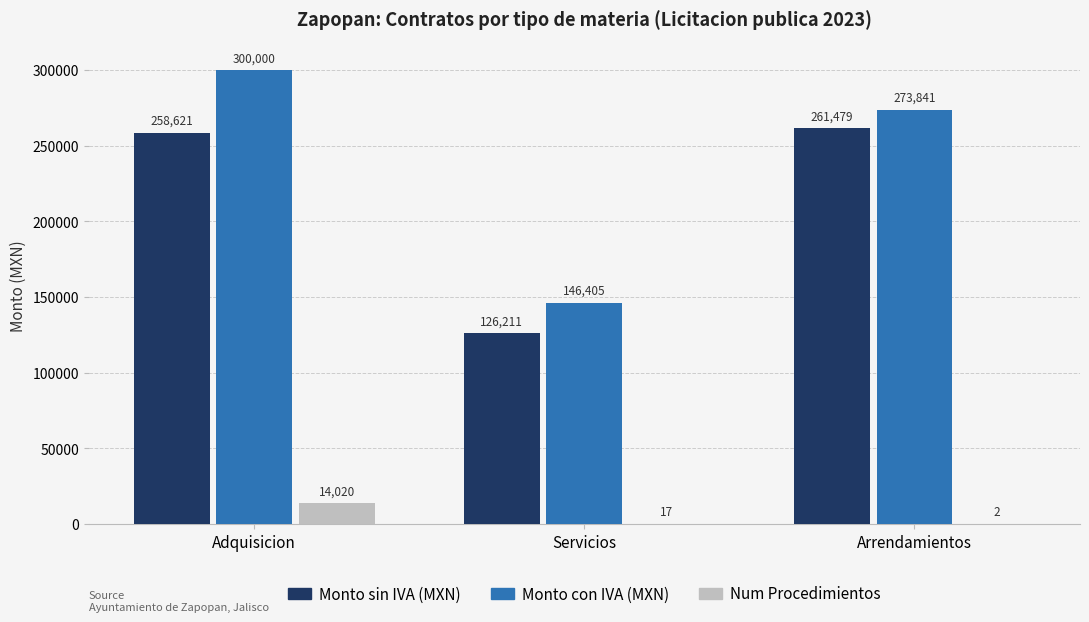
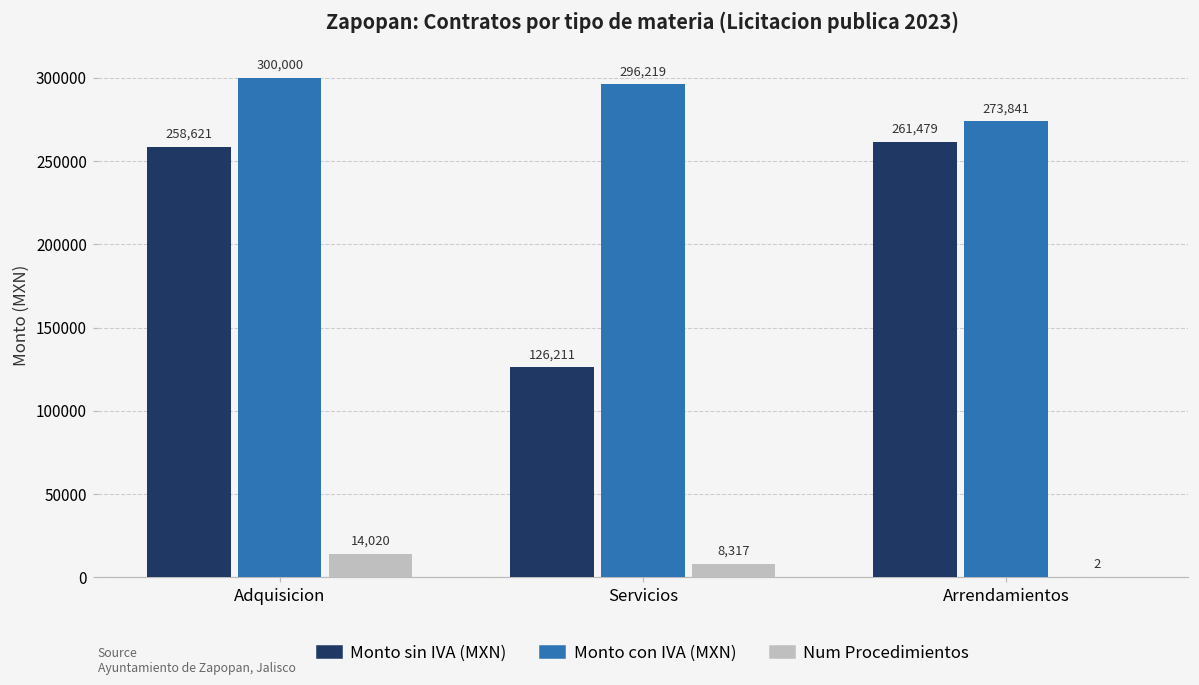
Monto con IVA (MXN), Servicios: 146,405 -> 296,219
Num Procedimientos, Servicios: 17 -> 8,317
